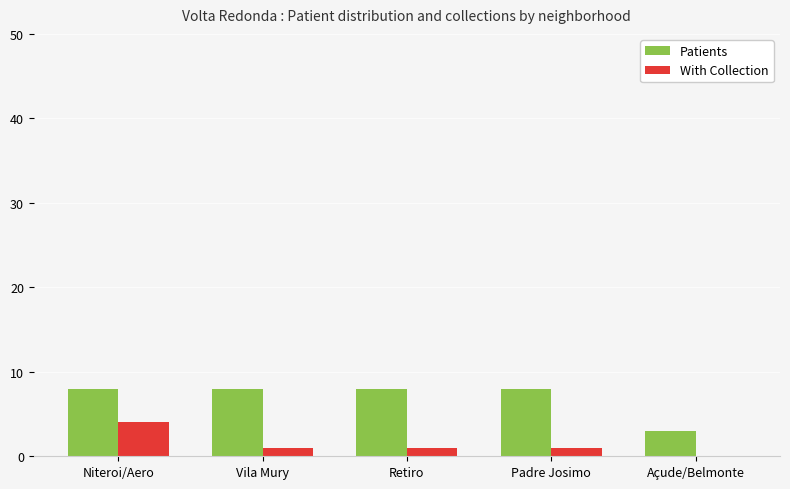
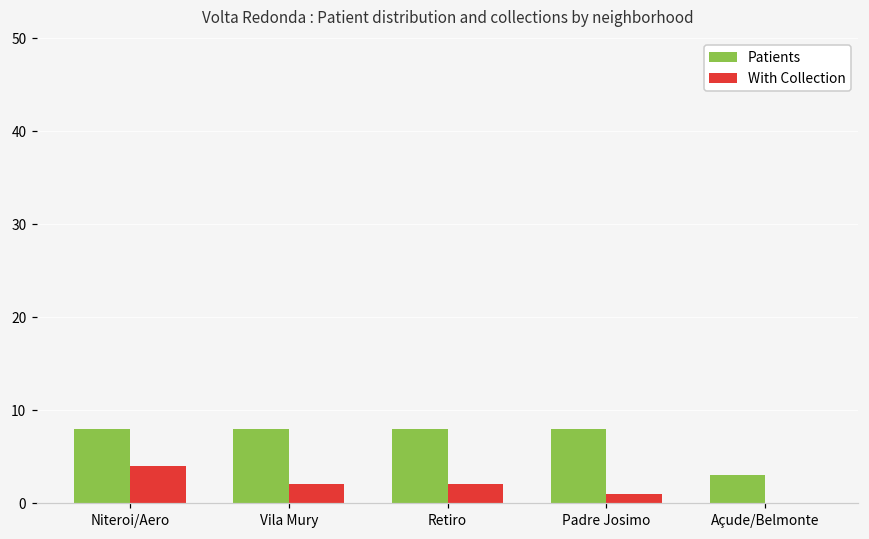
With Collection, Vila Mury: 1 -> 2
With Collection, Retiro: 1 -> 2
